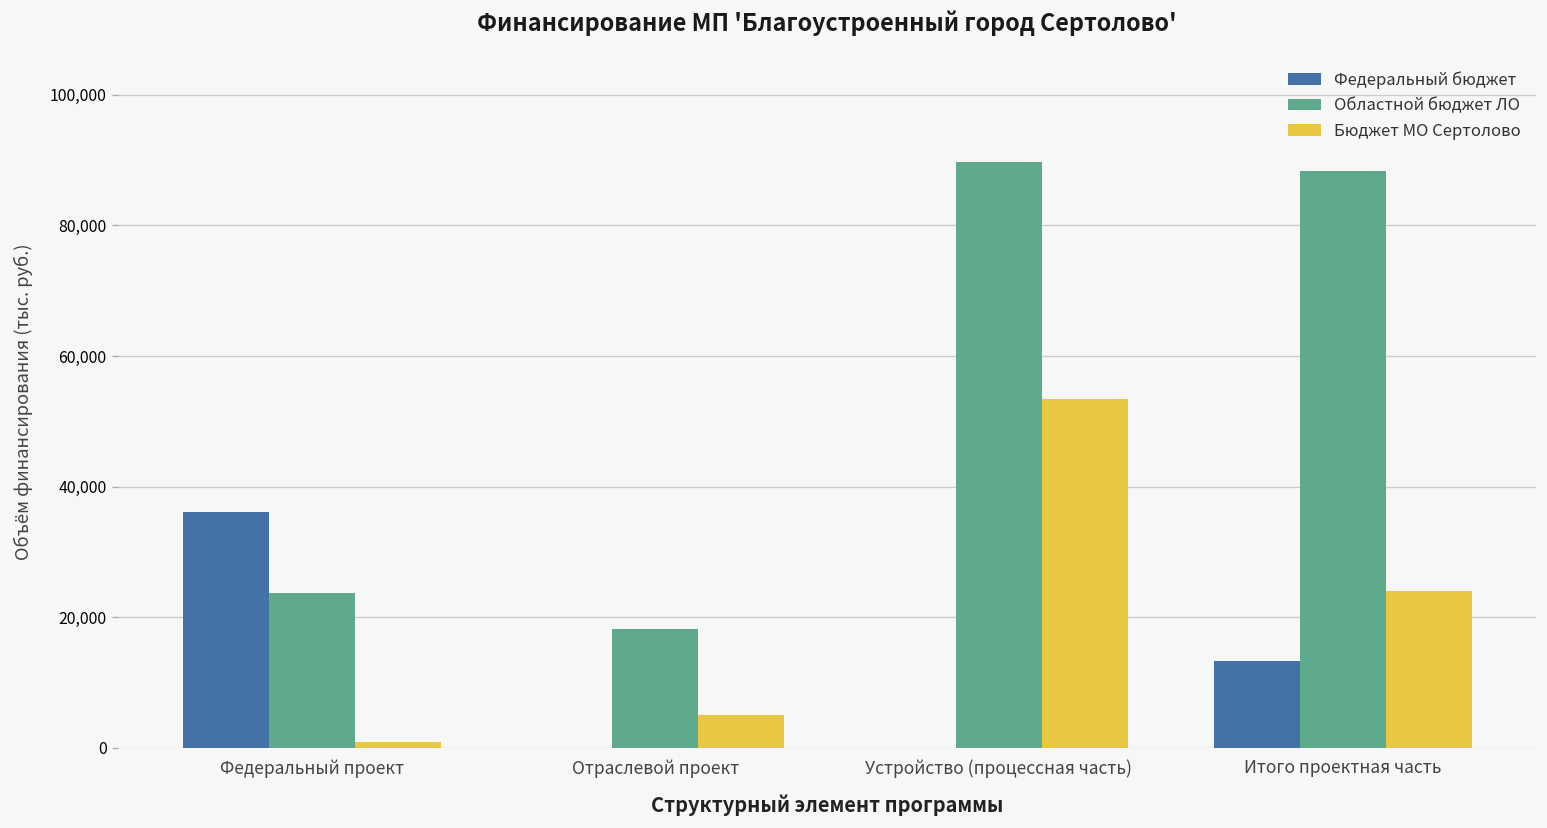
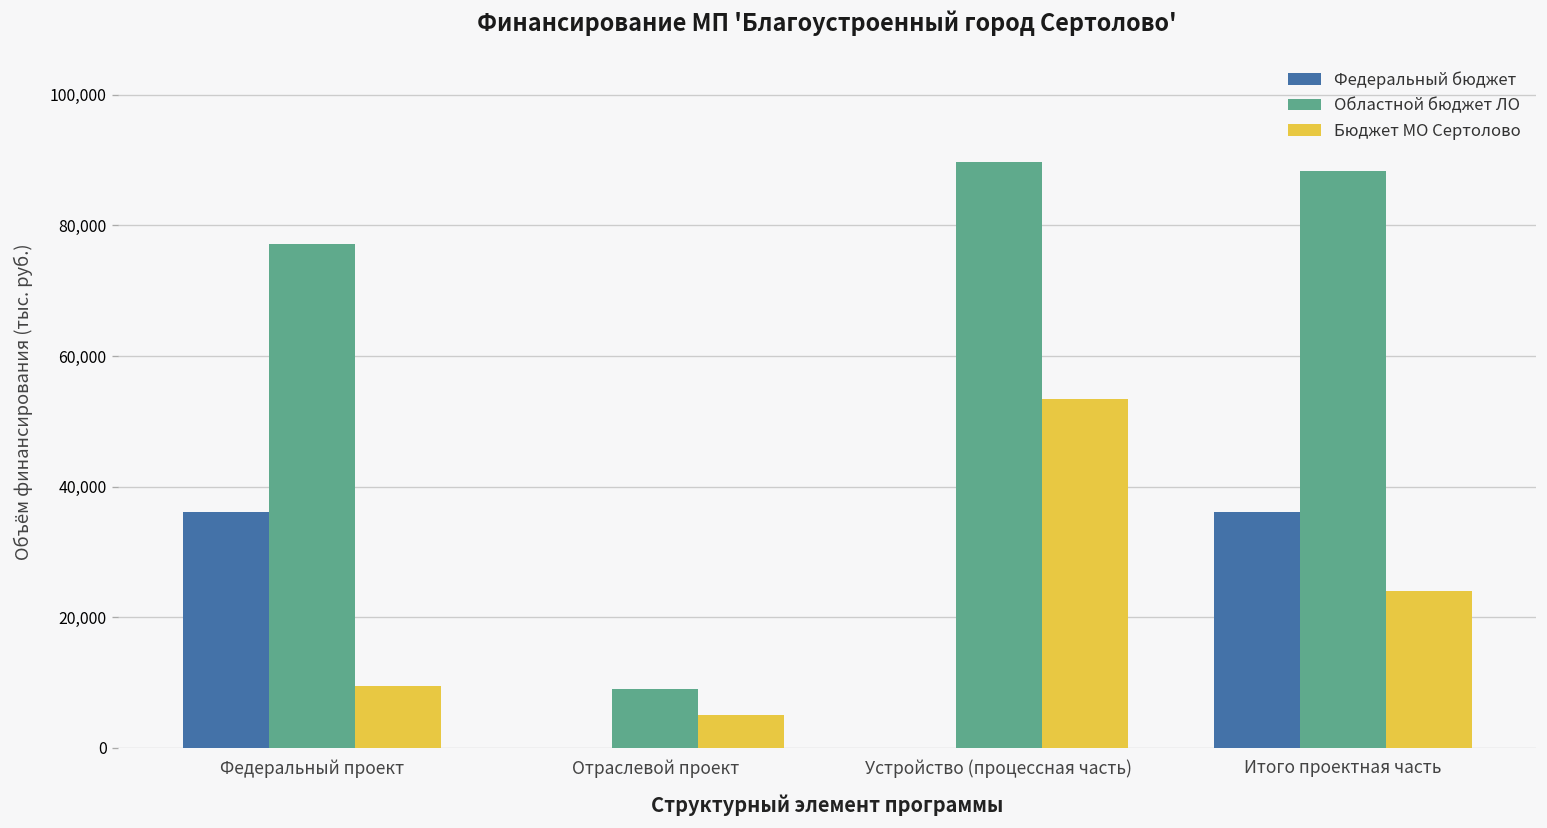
Областной бюджет ЛО, Федеральный проект: 24,000 -> 77,000
Бюджет МО Сертолово, Федеральный проект: 1,000 -> 9,000
Областной бюджет ЛО, Отраслевой проект: 18,000 -> 9,000
Федеральный бюджет, Итого проектная часть: 13,000 -> 36,000
